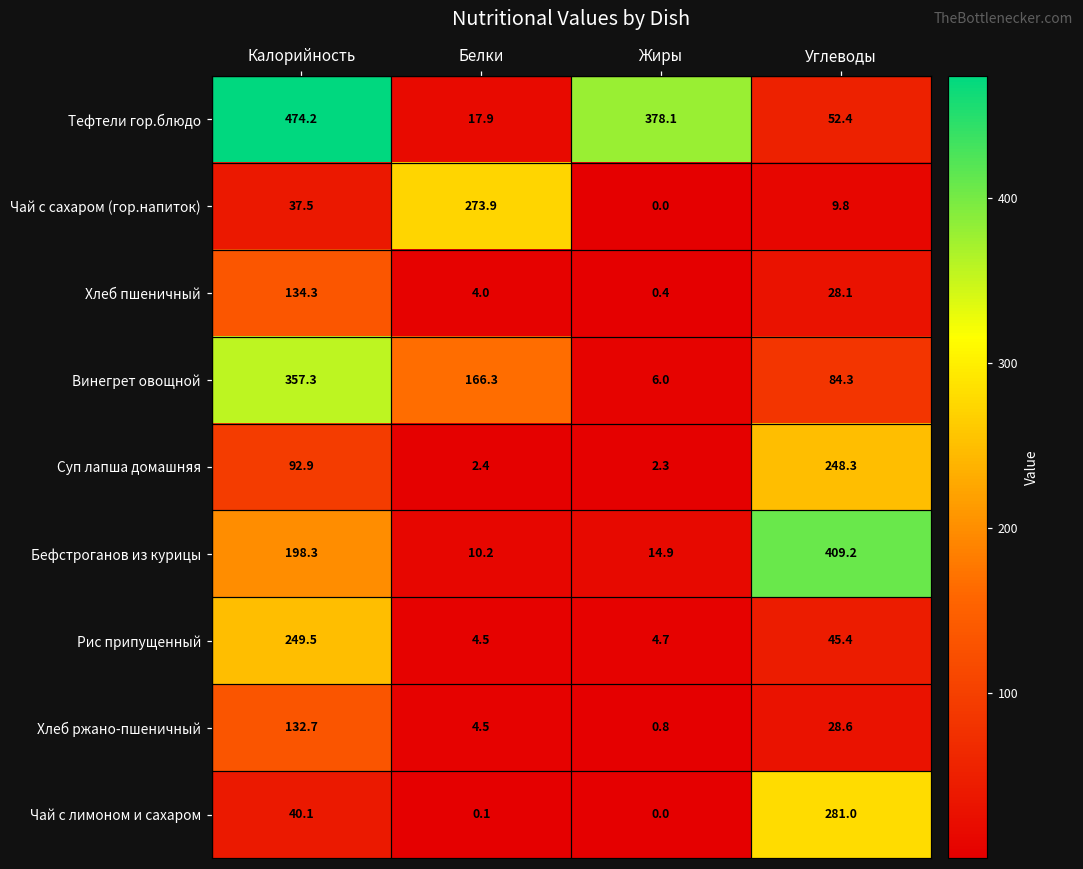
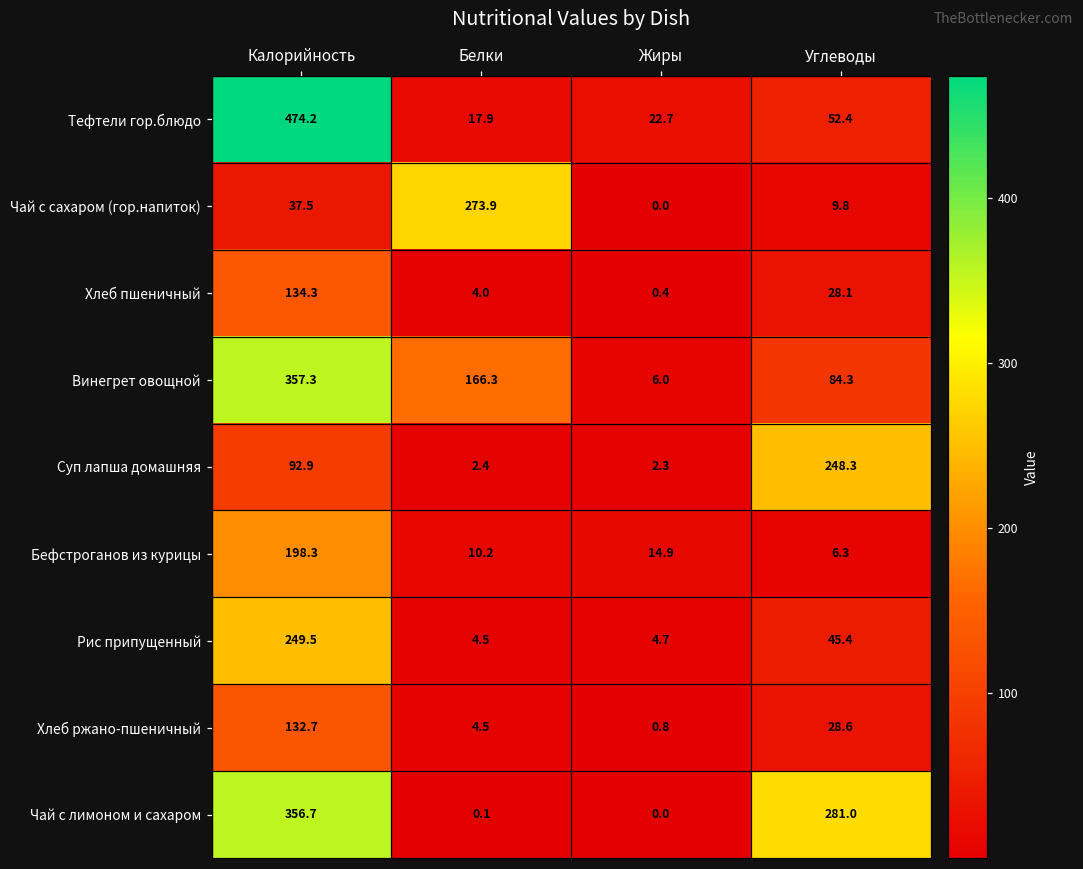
Тефтели гор.блюдо, Жиры: 378.1 -> 22.7
Бефстроганов из курицы, Углеводы: 409.2 -> 6.3
Чай с лимоном и сахаром, Калорийность: 40.1 -> 356.7
